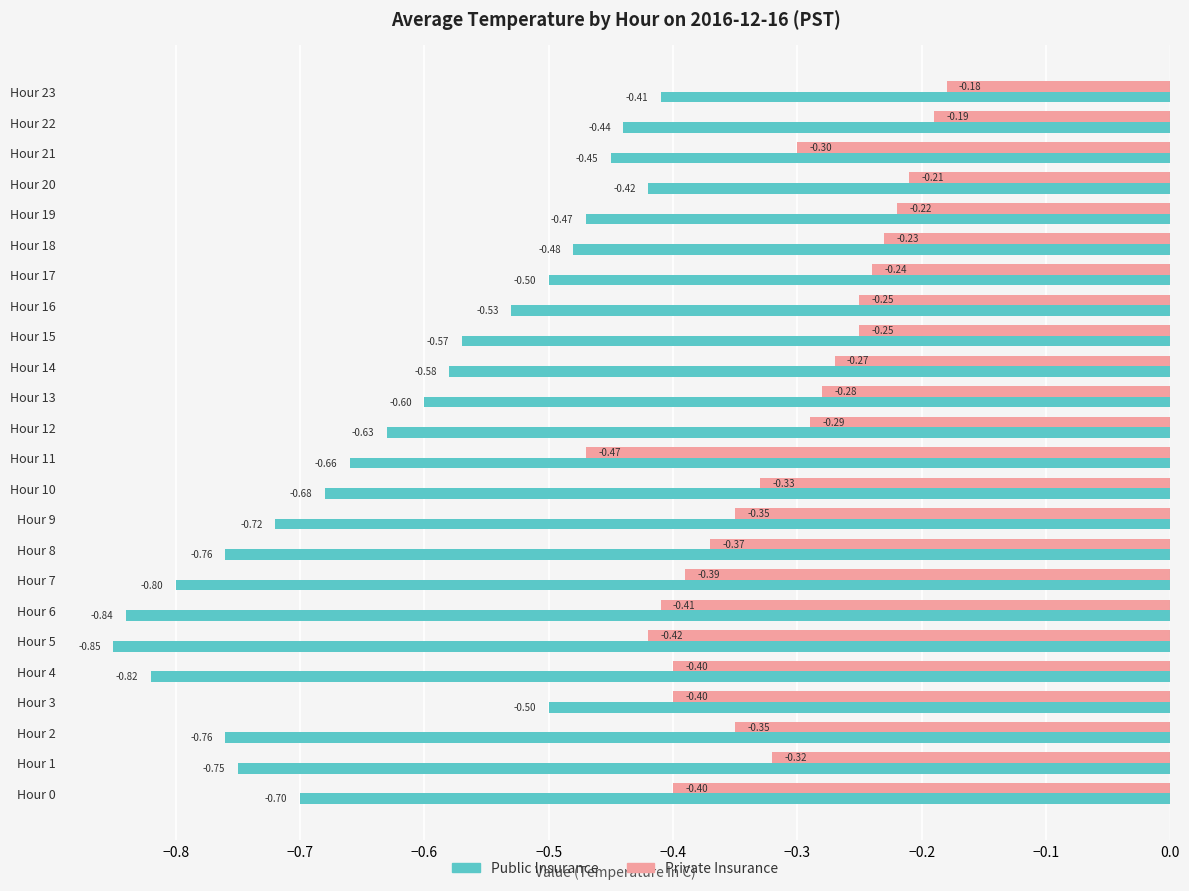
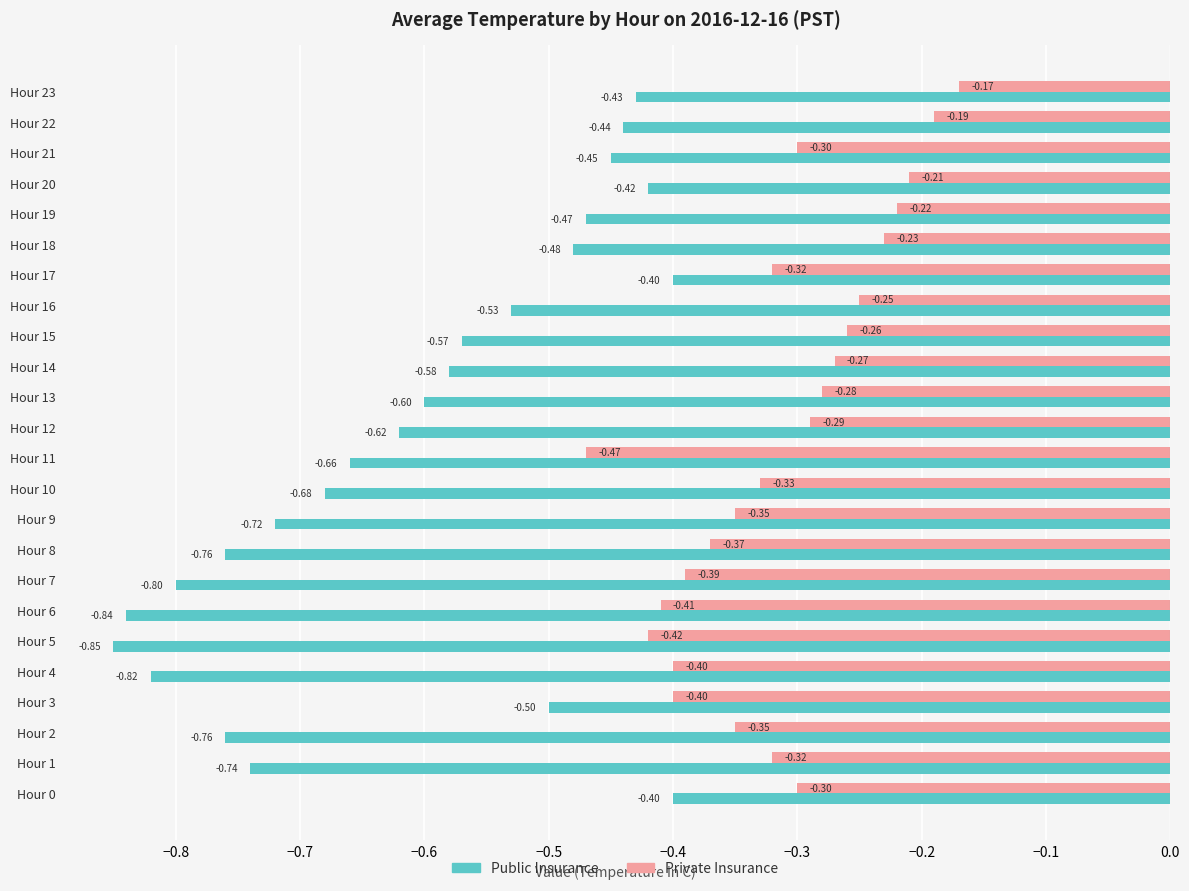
Private Insurance, Hour 23: -0.18 -> -0.17
Public Insurance, Hour 23: -0.41 -> -0.43
Private Insurance, Hour 17: -0.24 -> -0.32
Public Insurance, Hour 17: -0.50 -> -0.40
Private Insurance, Hour 15: -0.25 -> -0.26
Public Insurance, Hour 12: -0.63 -> -0.62
Public Insurance, Hour 1: -0.75 -> -0.74
Private Insurance, Hour 0: -0.40 -> -0.30
Public Insurance, Hour 0: -0.70 -> -0.40
